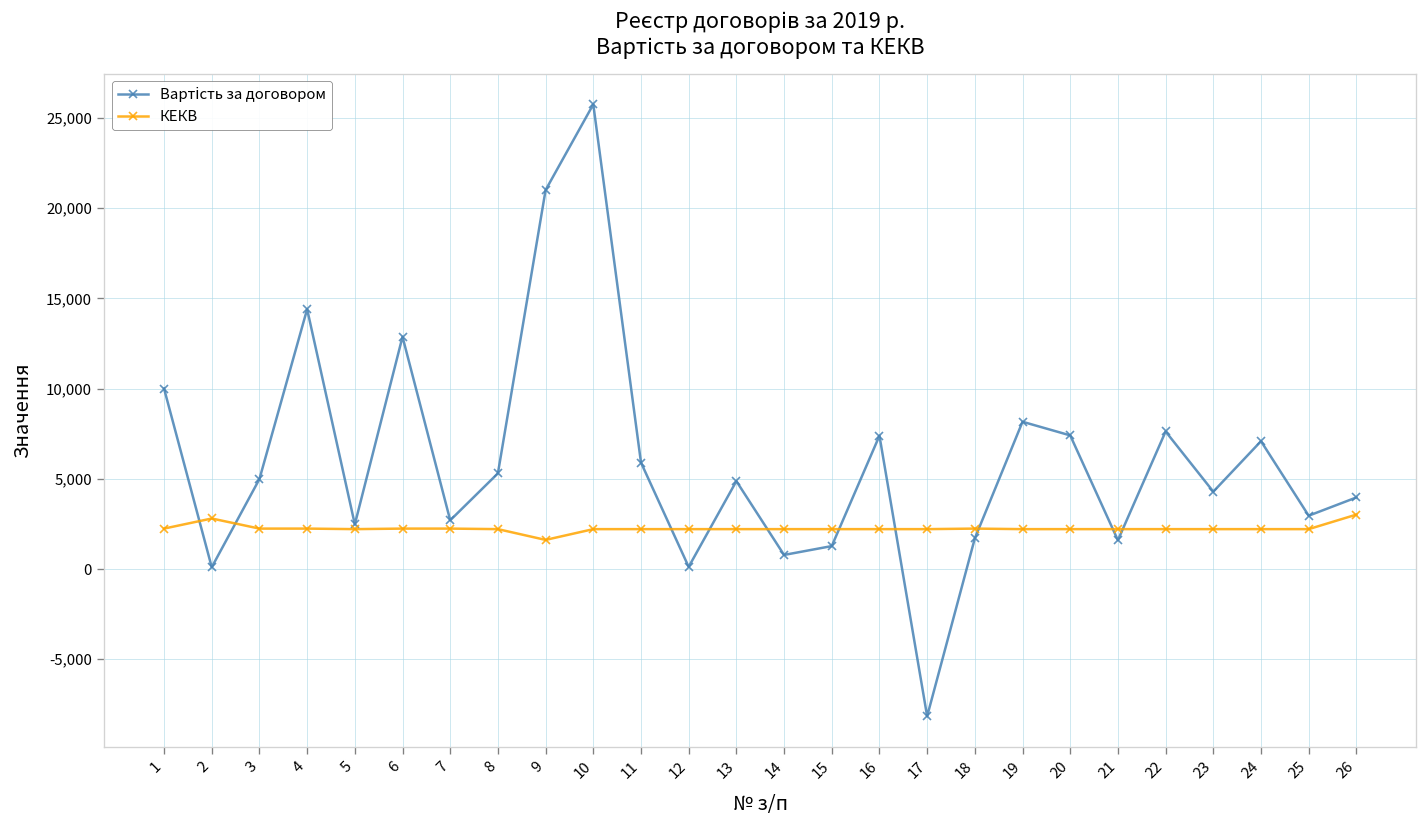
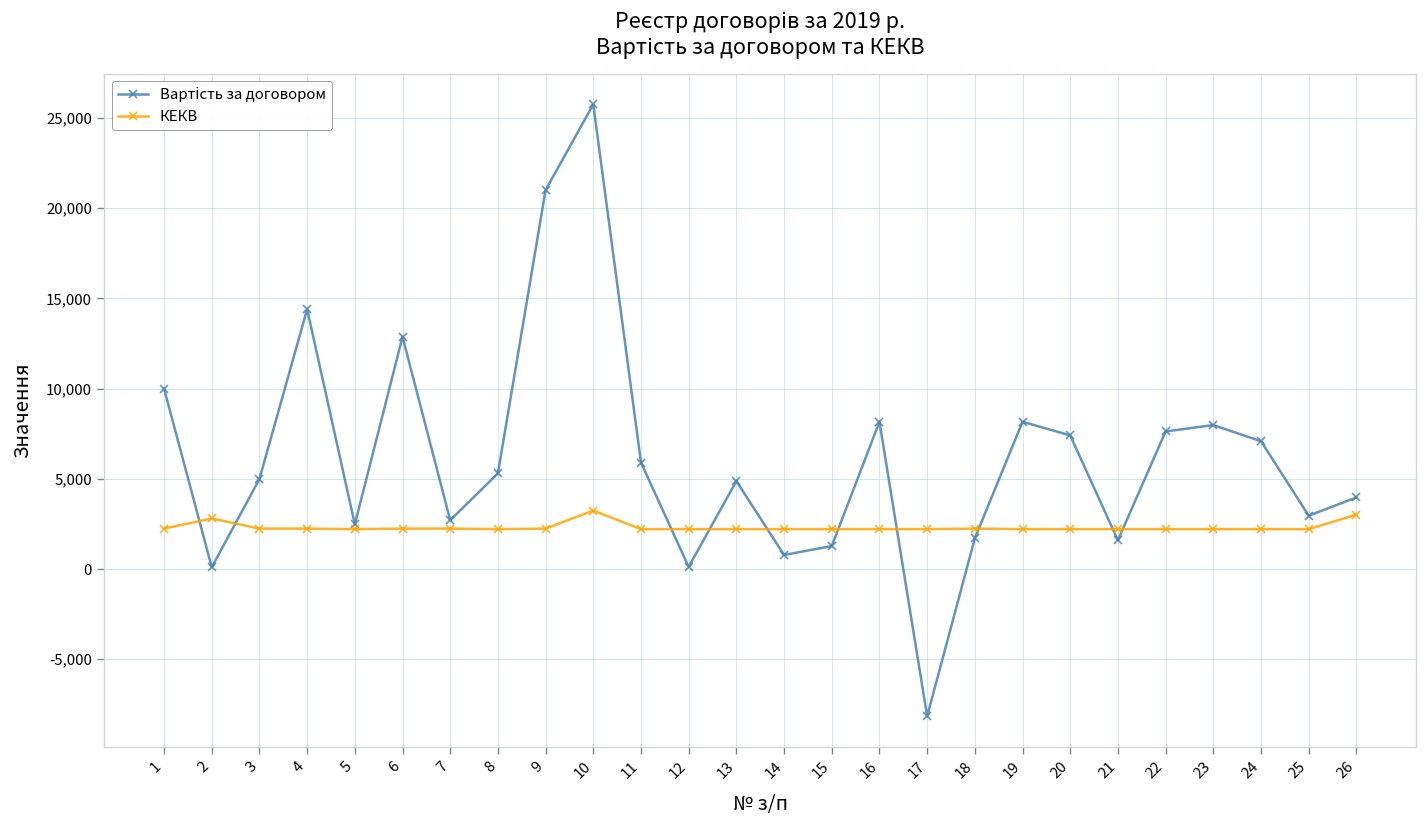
КЕКВ, 9: 1,600 -> 2,200
КЕКВ, 10: 2,200 -> 3,200
Вартість за договором, 16: 7,400 -> 8,200
Вартість за договором, 23: 4,300 -> 8,000
